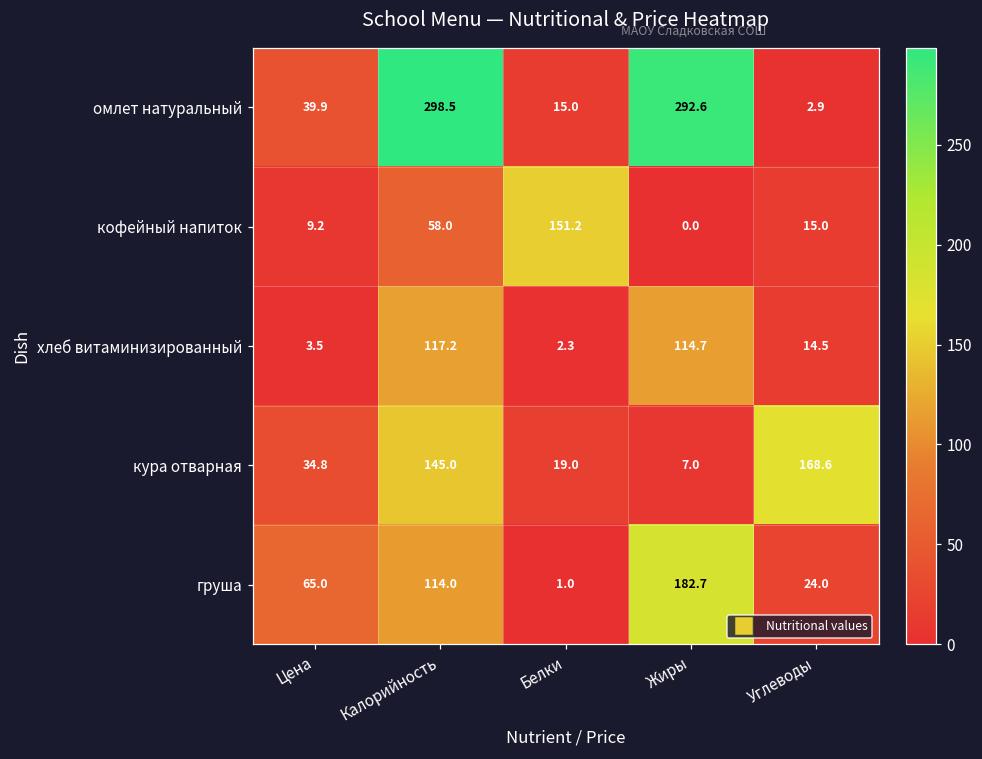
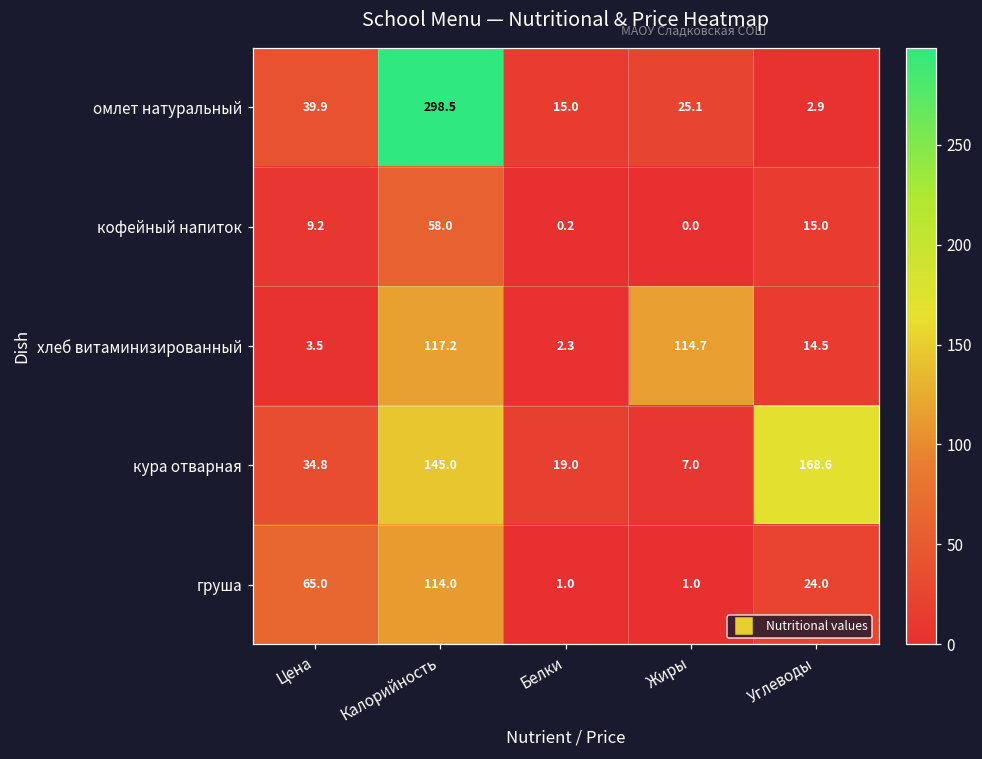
омлет натуральный, Жиры: 292.6 -> 25.1
кофейный напиток, Белки: 151.2 -> 0.2
груша, Жиры: 182.7 -> 1.0
